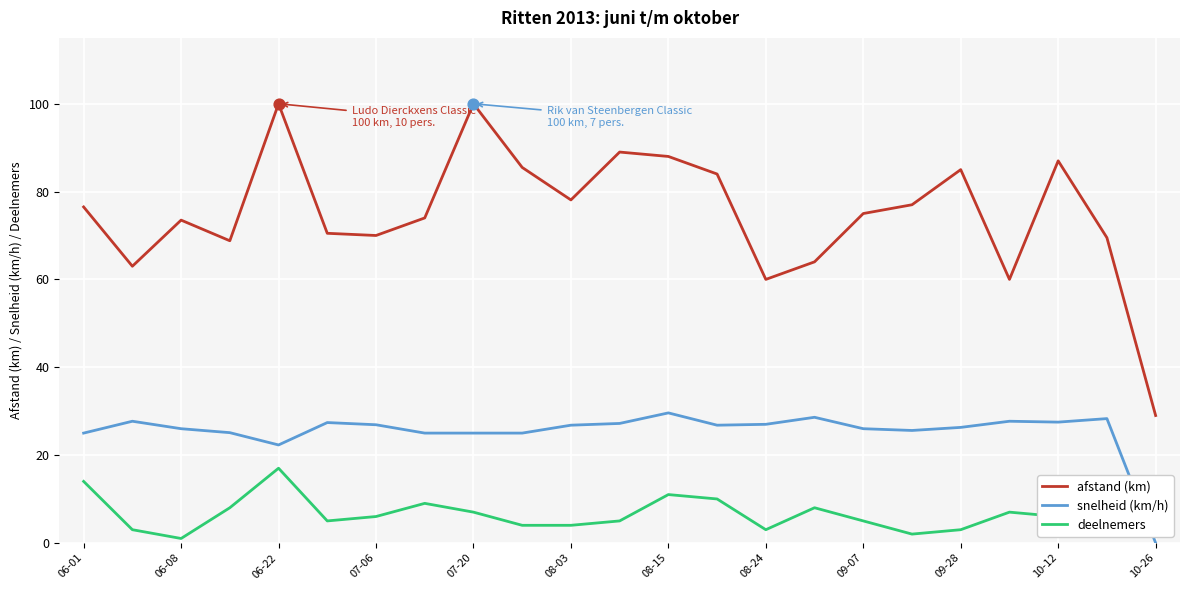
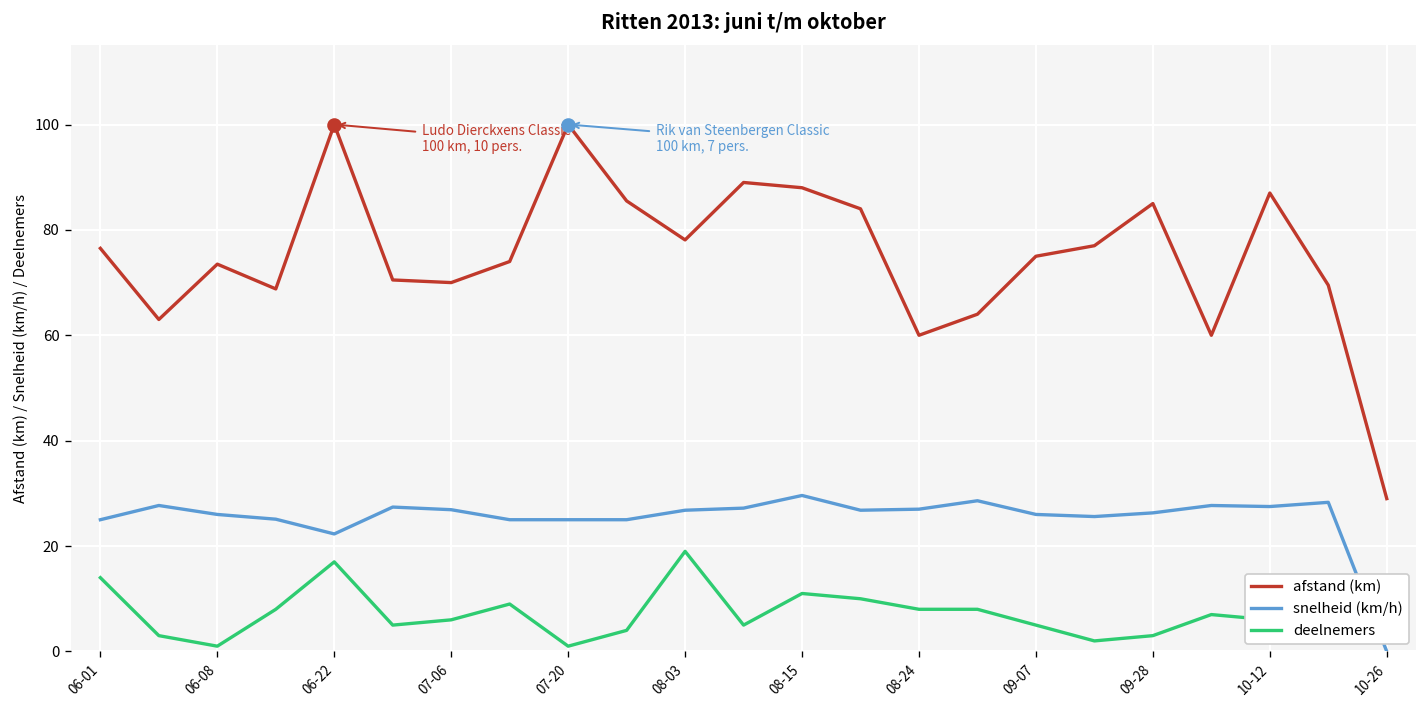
deelnemers, 07-20: 7 -> 1
deelnemers, 08-03: 4 -> 19
deelnemers, 08-24: 3 -> 8
